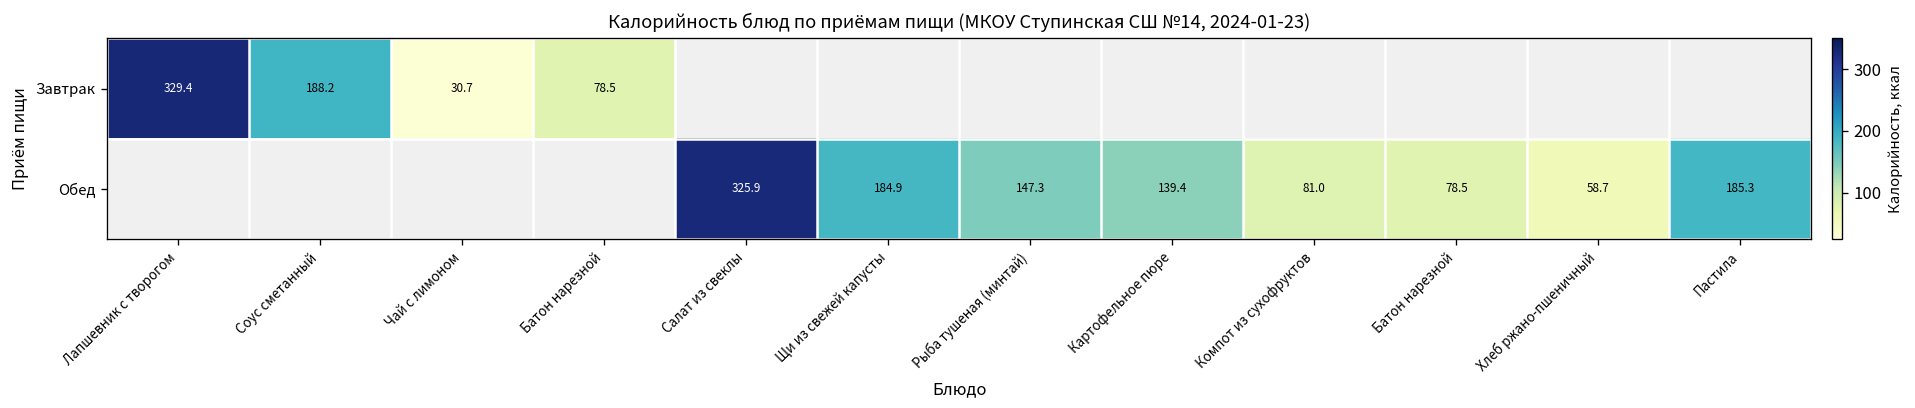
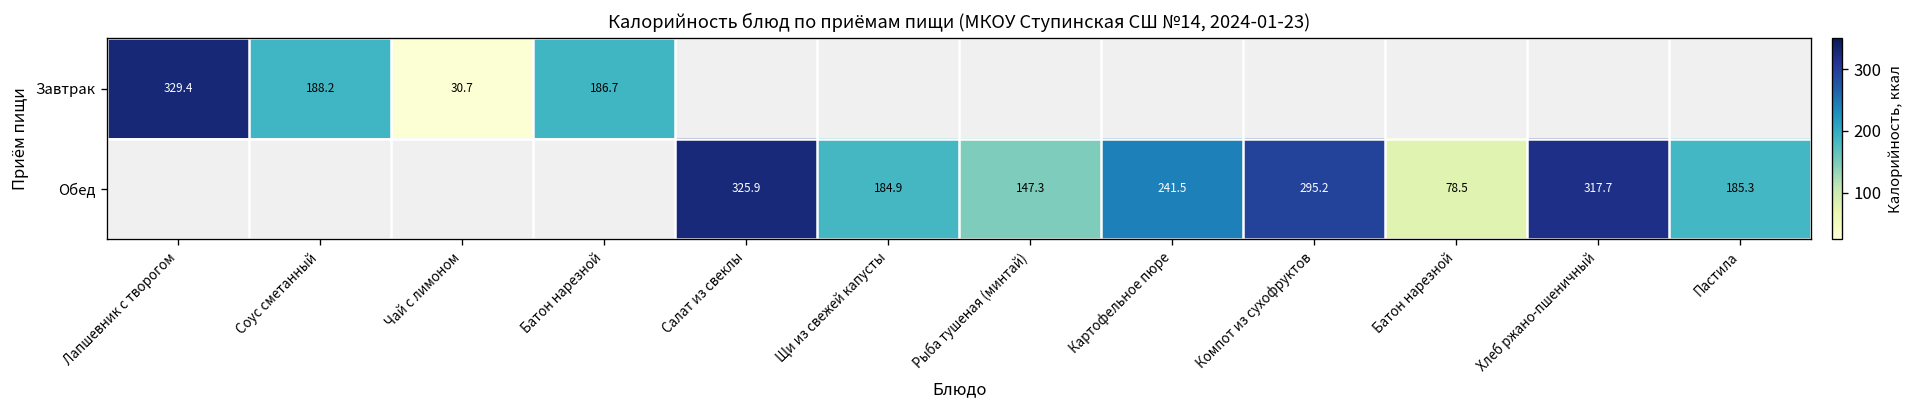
Завтрак, Батон нарезной: 78.5 -> 186.7
Обед, Картофельное пюре: 139.4 -> 241.5
Обед, Компот из сухофруктов: 81.0 -> 295.2
Обед, Хлеб ржано-пшеничный: 58.7 -> 317.7
